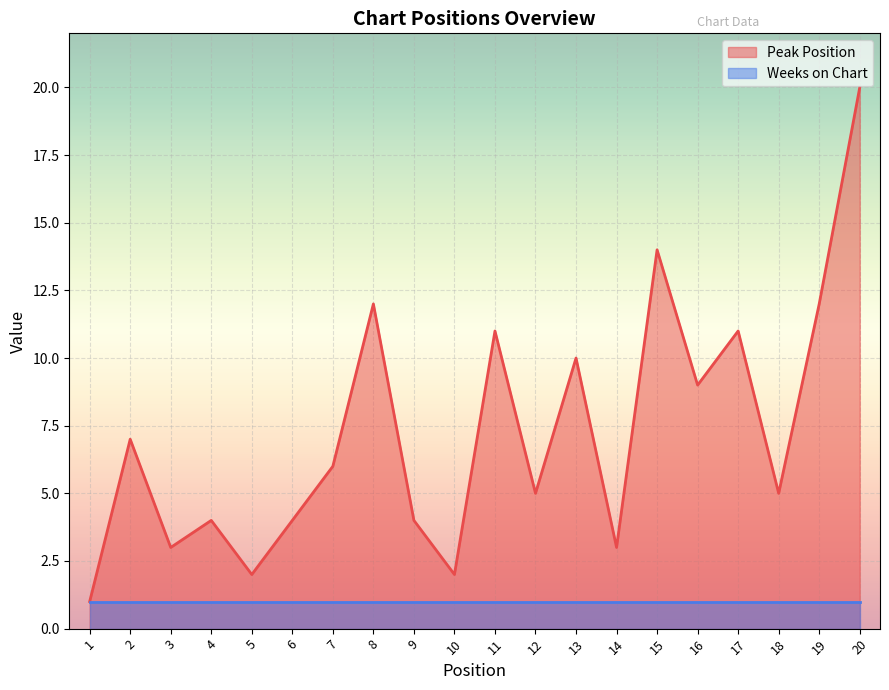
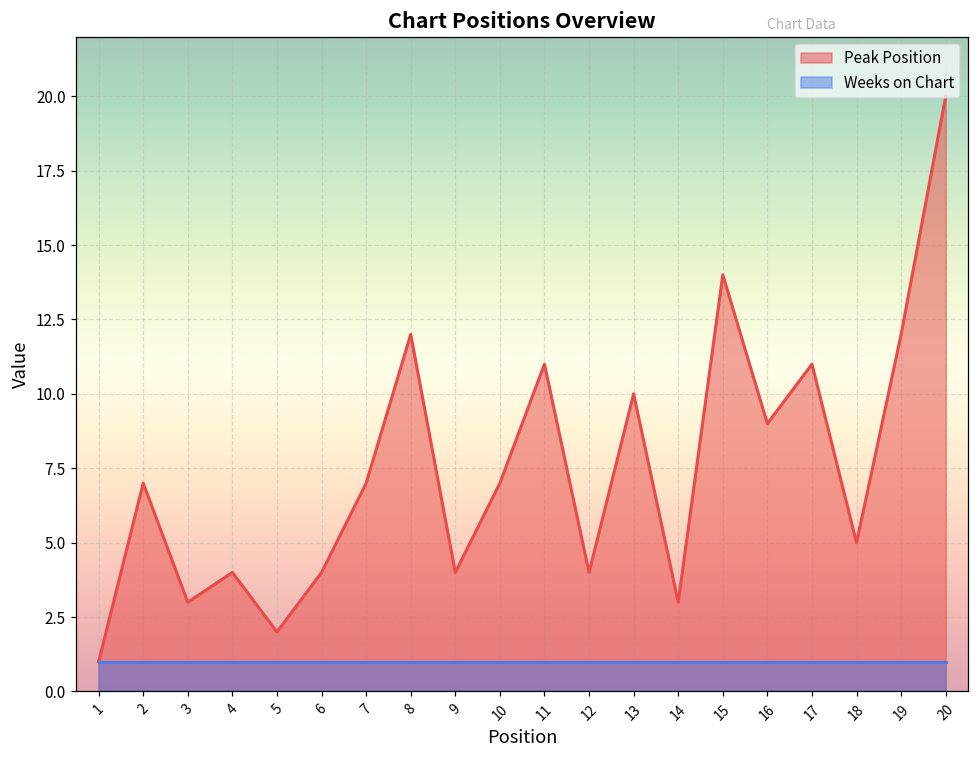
Peak Position, 7: 6 -> 7
Peak Position, 10: 2 -> 7
Peak Position, 12: 5 -> 4
